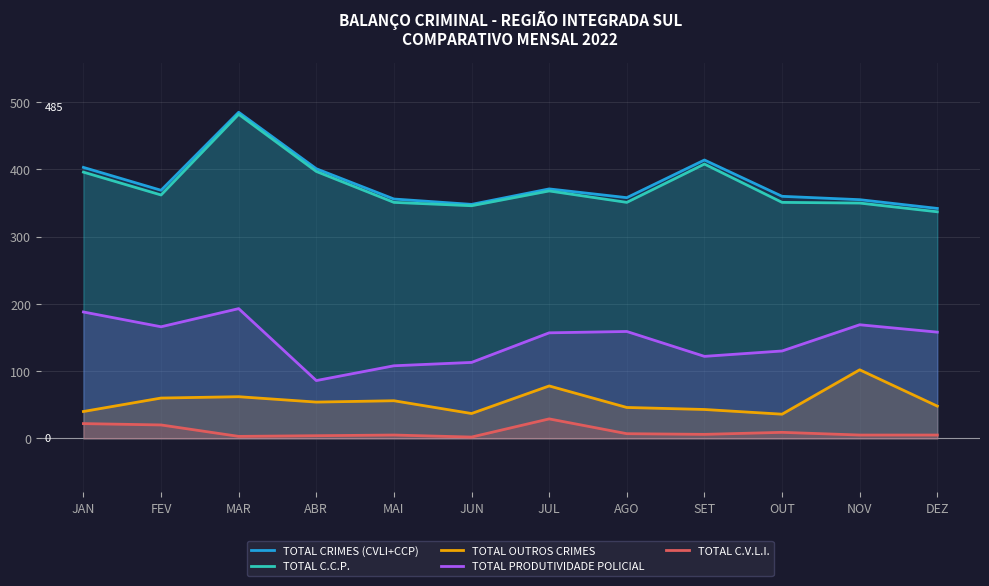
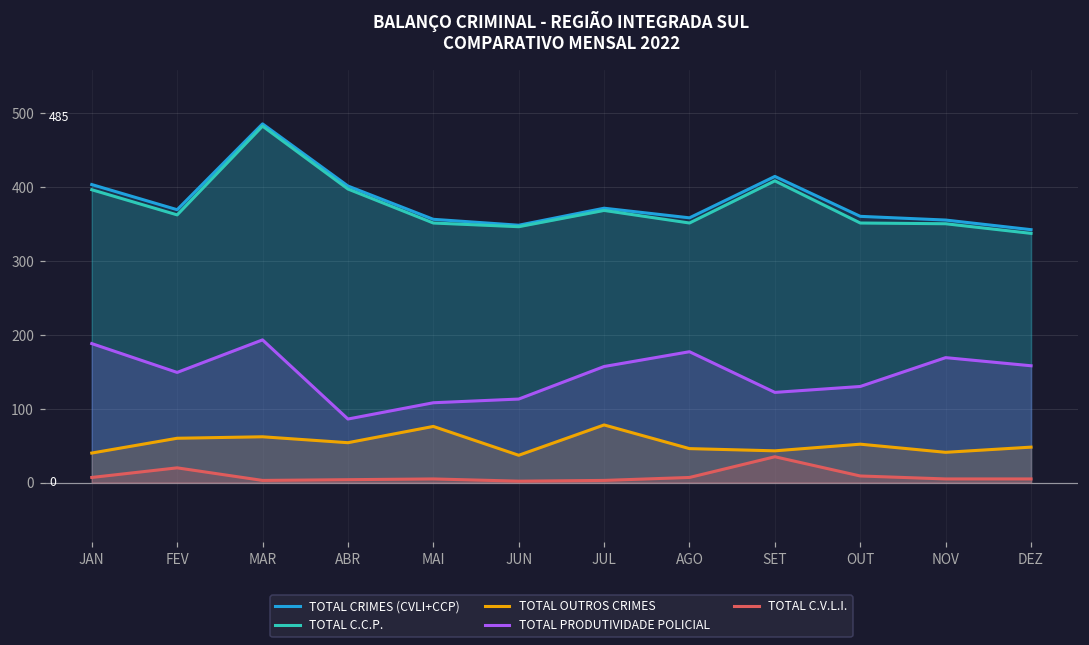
TOTAL C.V.L.I., JAN: 20 -> 10
TOTAL PRODUTIVIDADE POLICIAL, FEV: 170 -> 150
TOTAL OUTROS CRIMES, MAI: 60 -> 80
TOTAL C.V.L.I., JUL: 30 -> 0
TOTAL PRODUTIVIDADE POLICIAL, AGO: 160 -> 180
TOTAL C.V.L.I., SET: 10 -> 40
TOTAL OUTROS CRIMES, OUT: 40 -> 50
TOTAL OUTROS CRIMES, NOV: 100 -> 40
